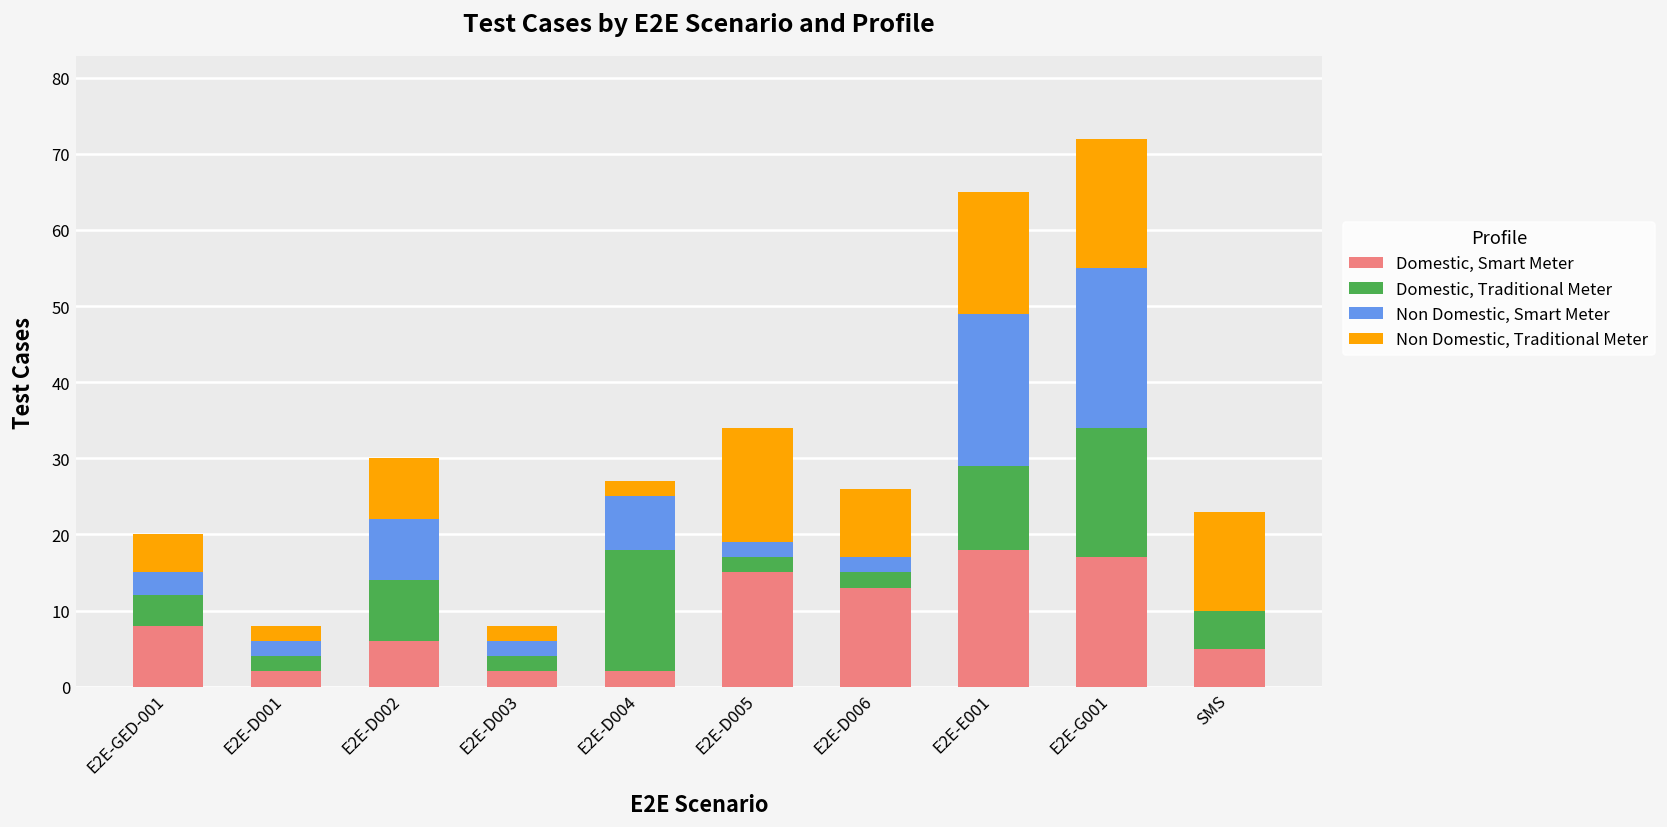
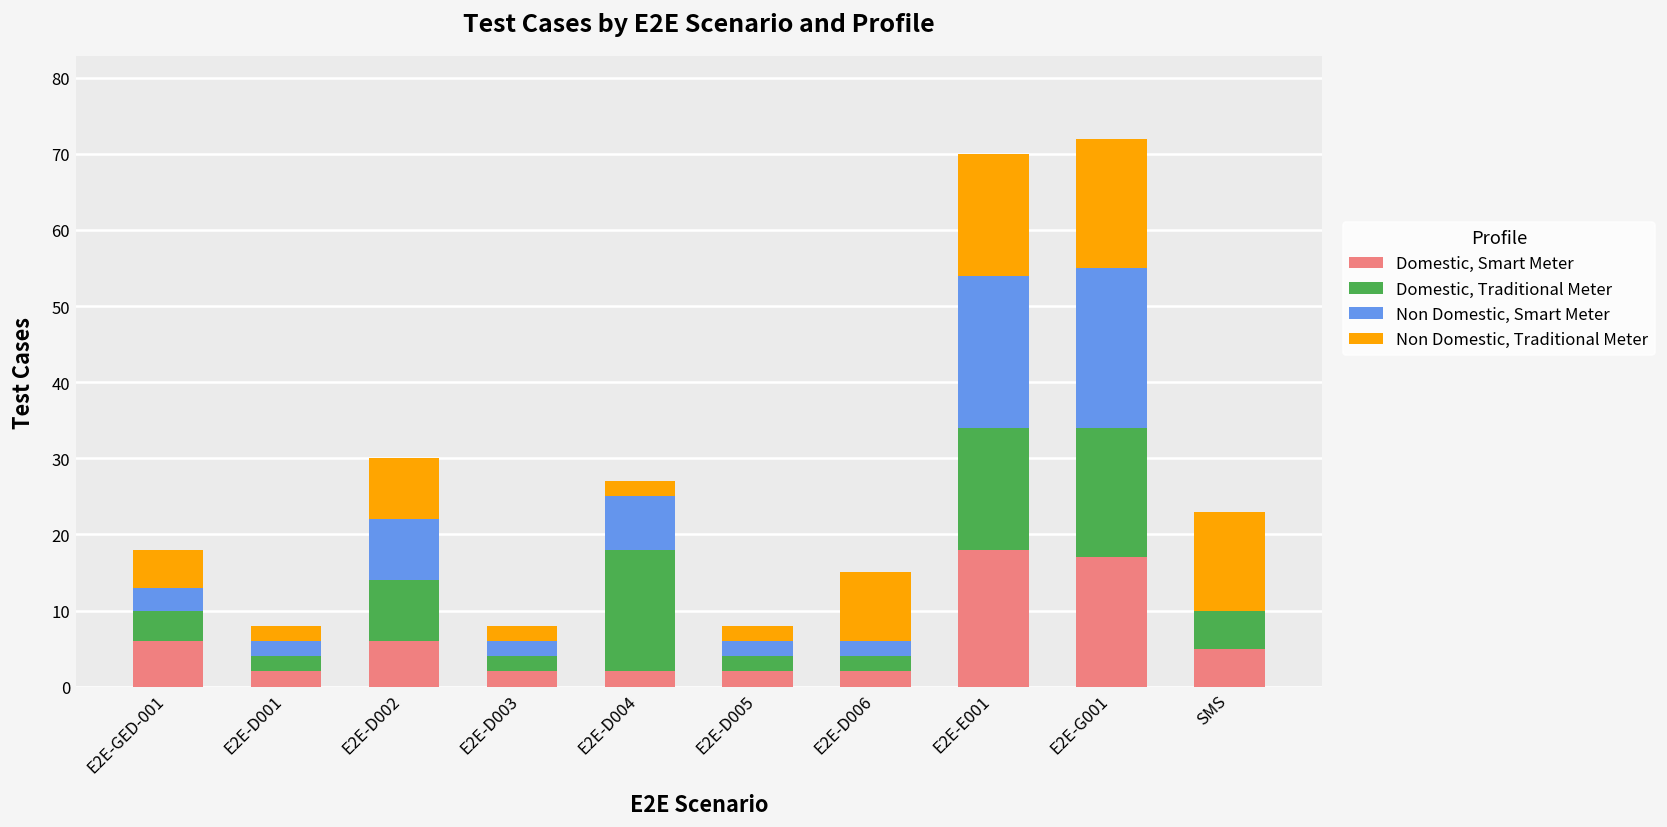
Domestic, Smart Meter, E2E-GED-001: 8 -> 6
Domestic, Smart Meter, E2E-D005: 15 -> 2
Non Domestic, Traditional Meter, E2E-D005: 15 -> 2
Domestic, Smart Meter, E2E-D006: 13 -> 2
Domestic, Traditional Meter, E2E-E001: 11 -> 16
